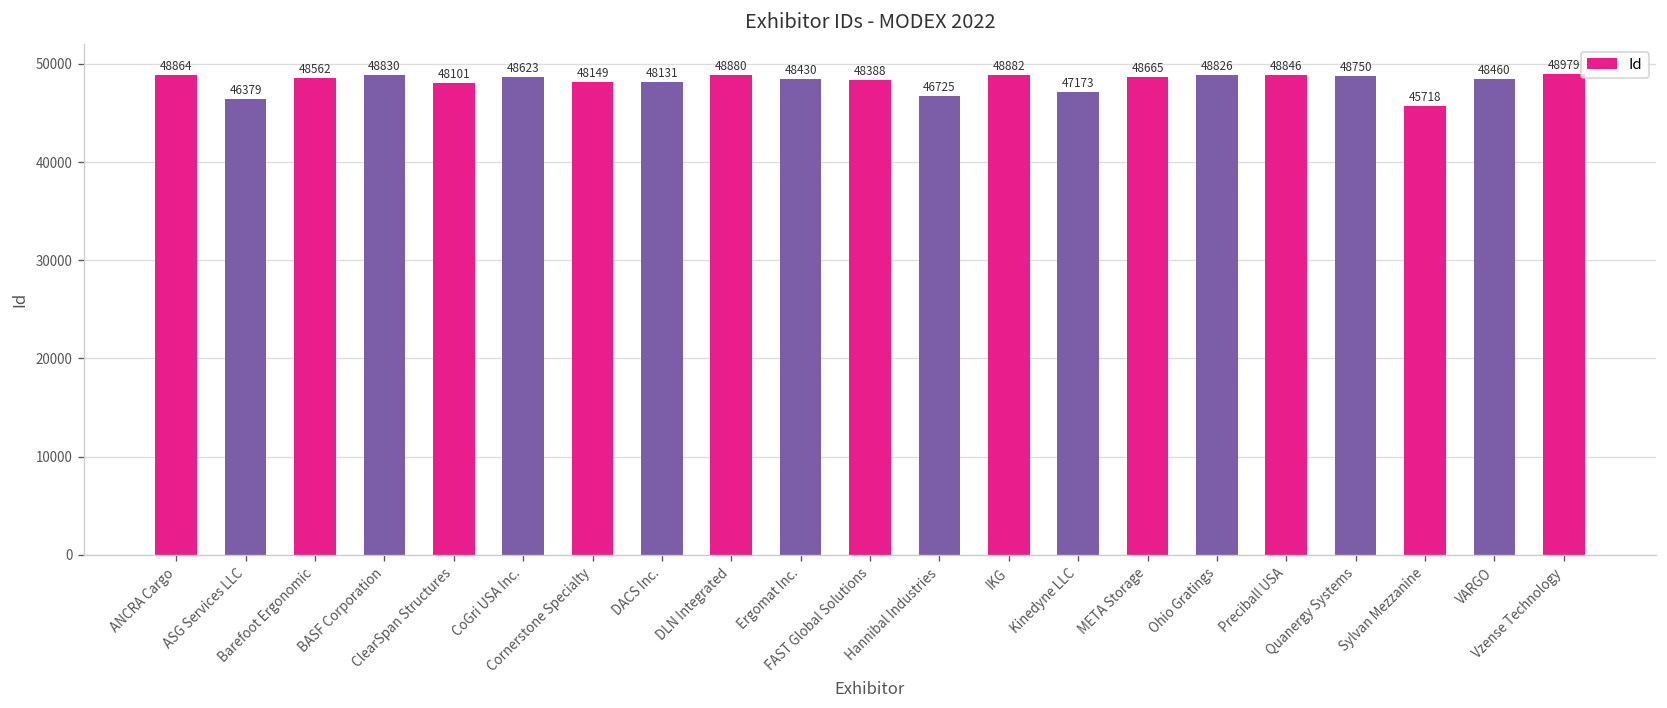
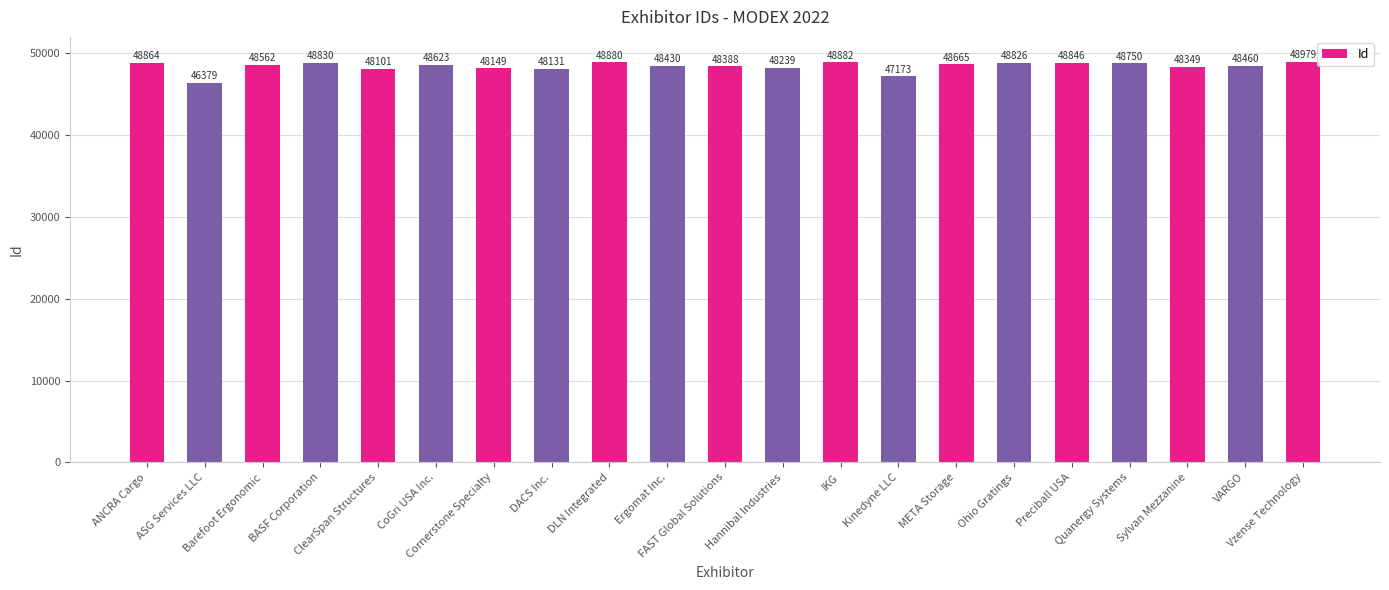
Hannibal Industries: 46725 -> 48239
Sylvan Mezzanine: 45718 -> 48349
